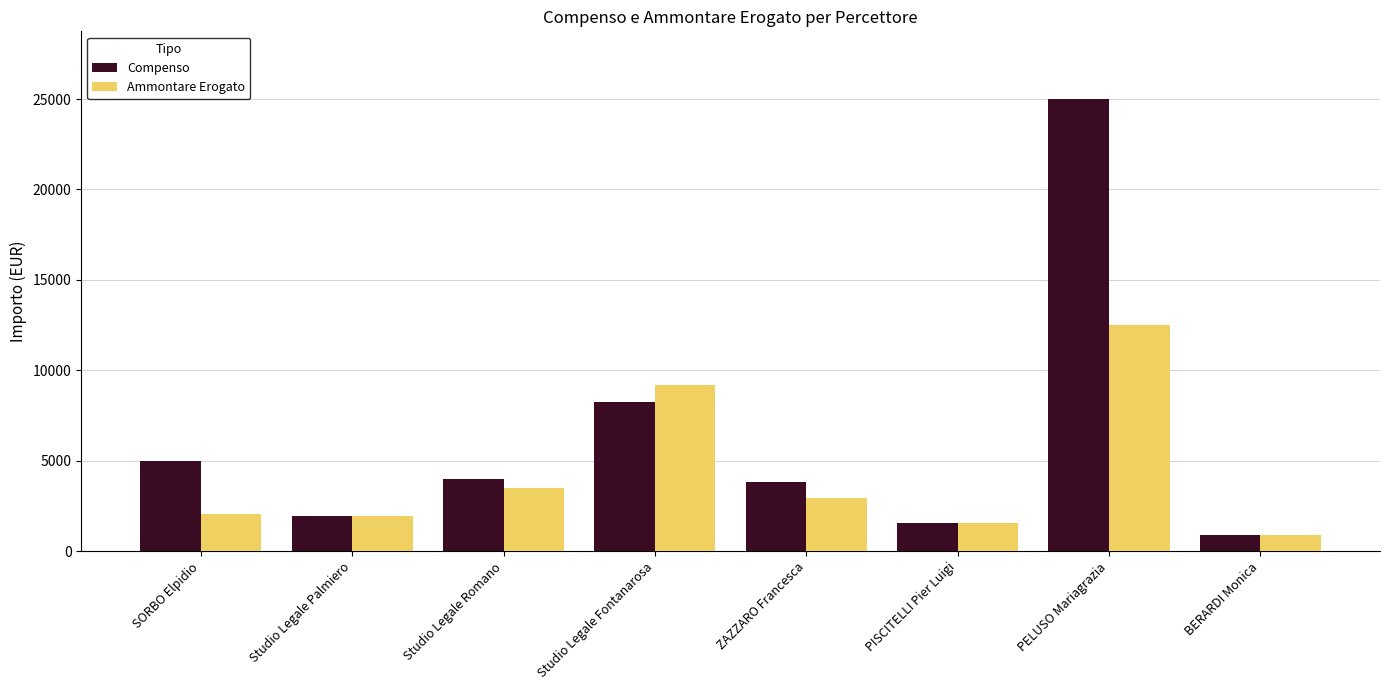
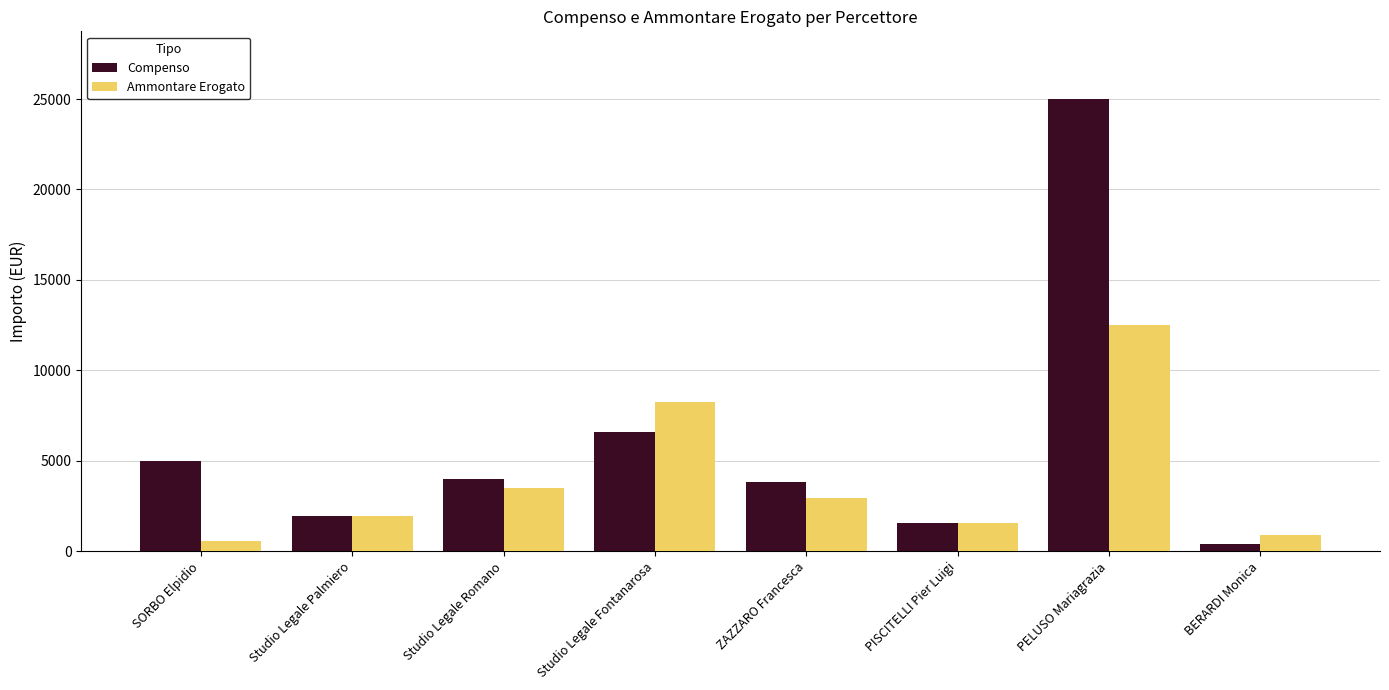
Ammontare Erogato, SORBO Elpidio: 2100 -> 500
Compenso, Studio Legale Fontanarosa: 8300 -> 6600
Ammontare Erogato, Studio Legale Fontanarosa: 9200 -> 8300
Compenso, BERARDI Monica: 900 -> 400
